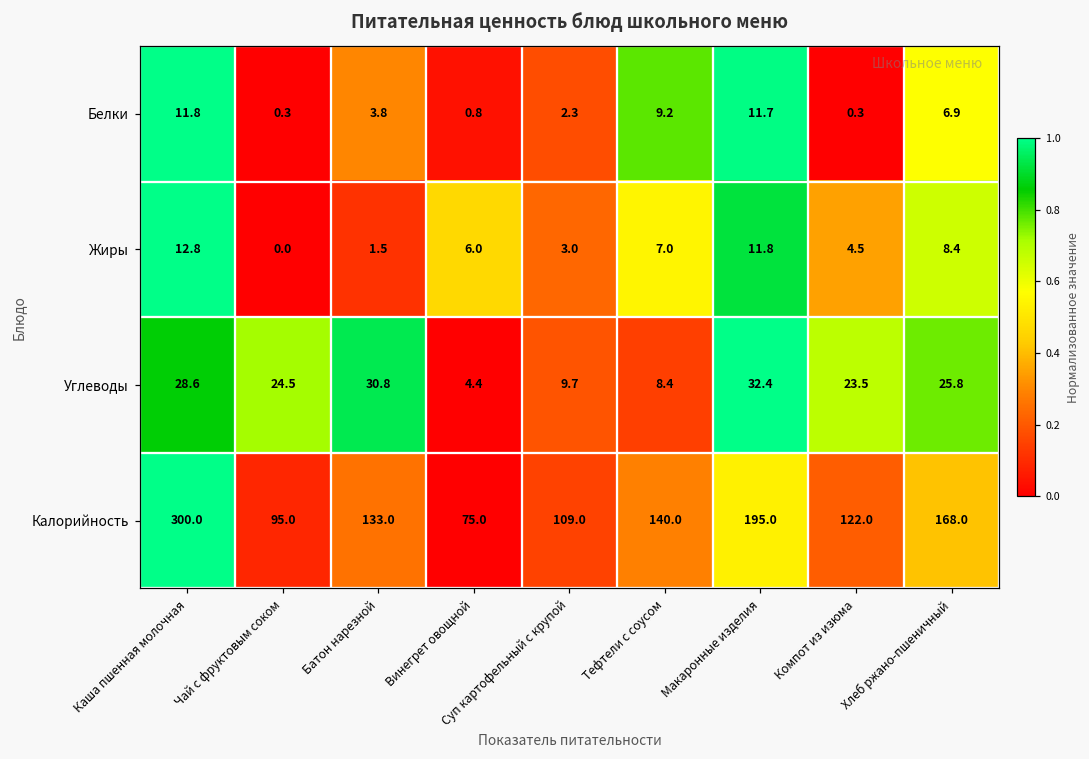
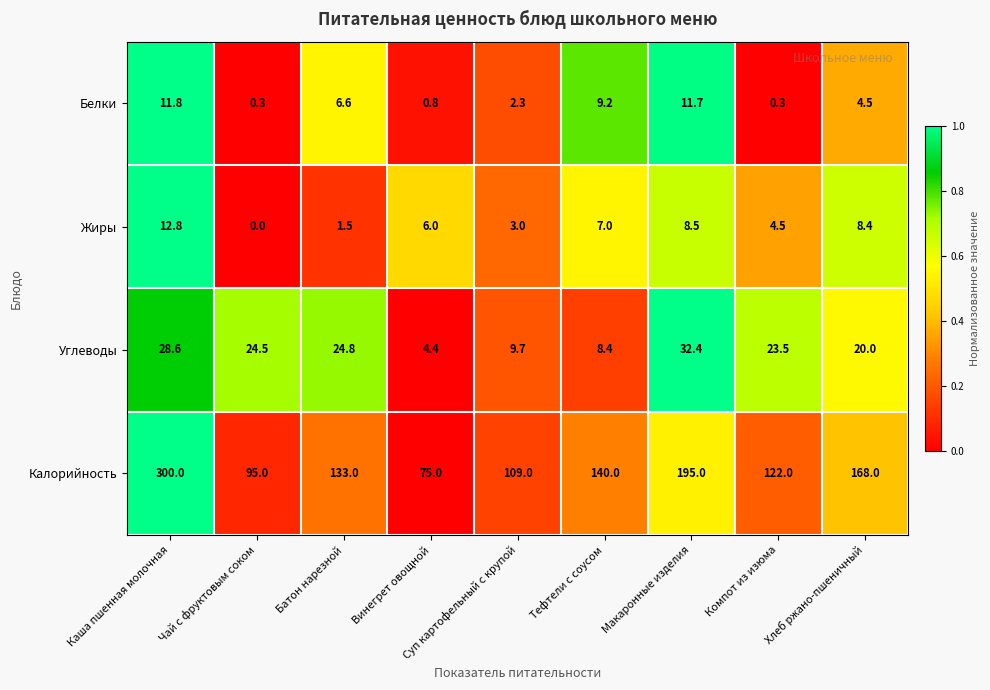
Белки, Батон нарезной: 3.8 -> 6.6
Белки, Хлеб ржано-пшеничный: 6.9 -> 4.5
Жиры, Макаронные изделия: 11.8 -> 8.5
Углеводы, Батон нарезной: 30.8 -> 24.8
Углеводы, Хлеб ржано-пшеничный: 25.8 -> 20.0
